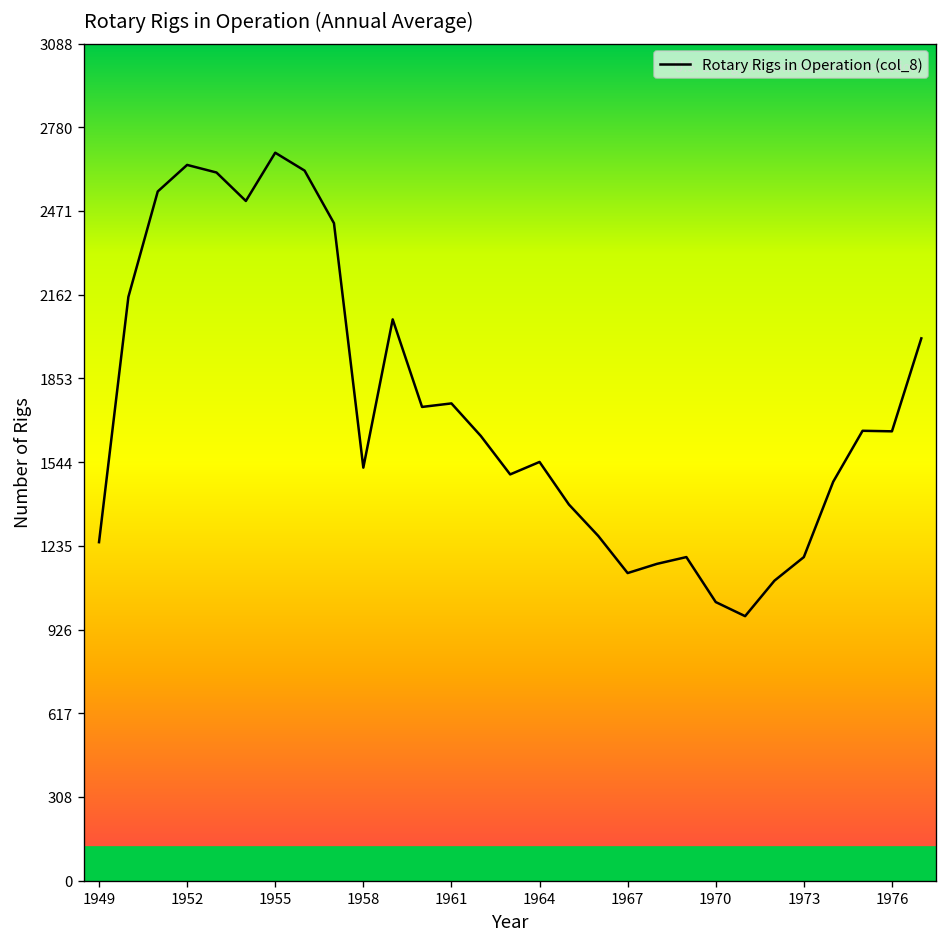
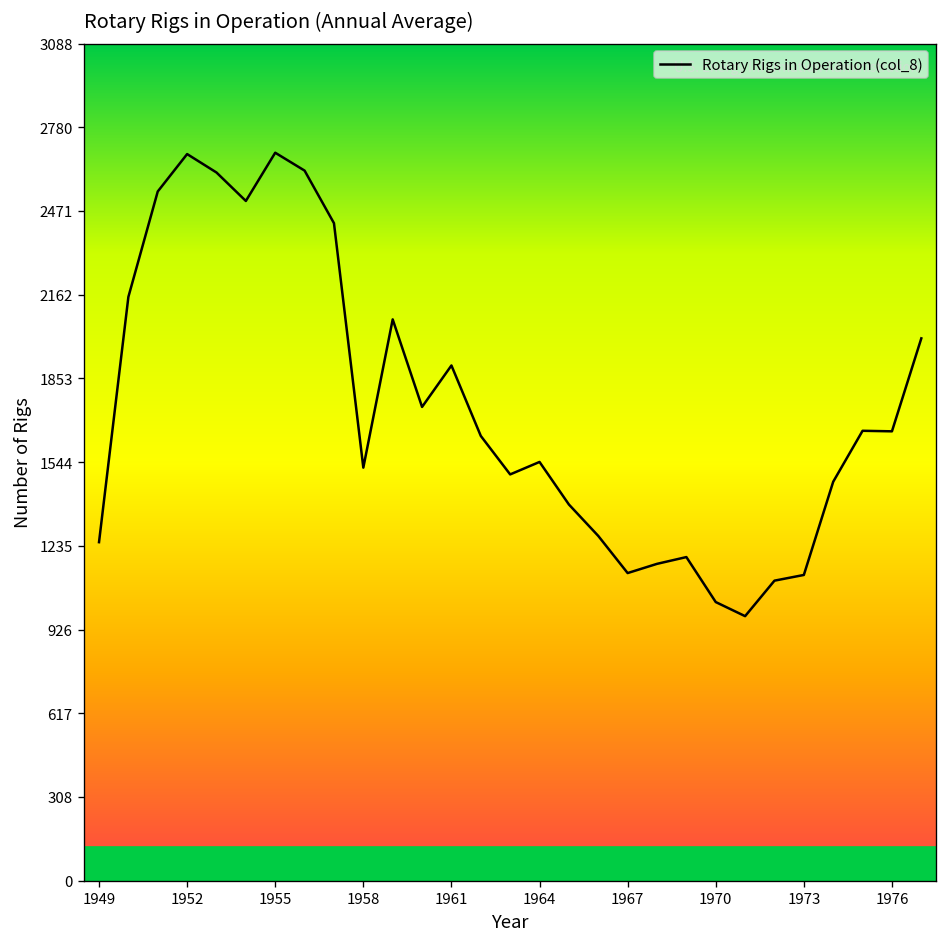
1952: 2640 -> 2680
1961: 1760 -> 1900
1973: 1190 -> 1130
